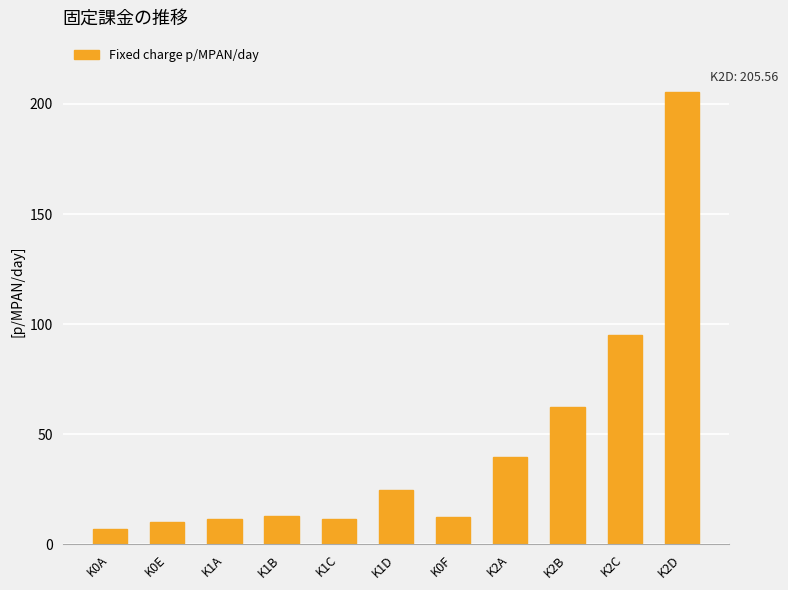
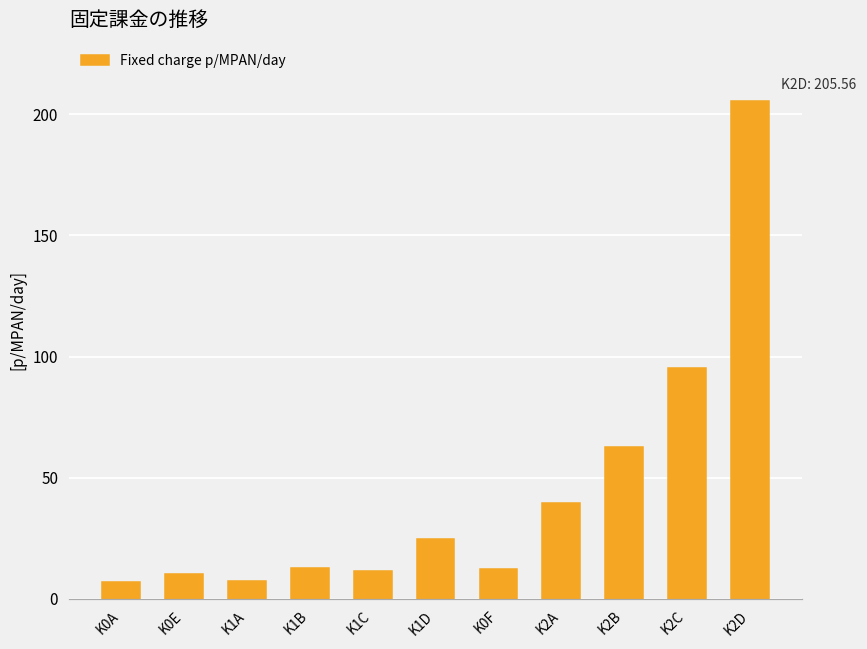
K1A: 12 -> 7
